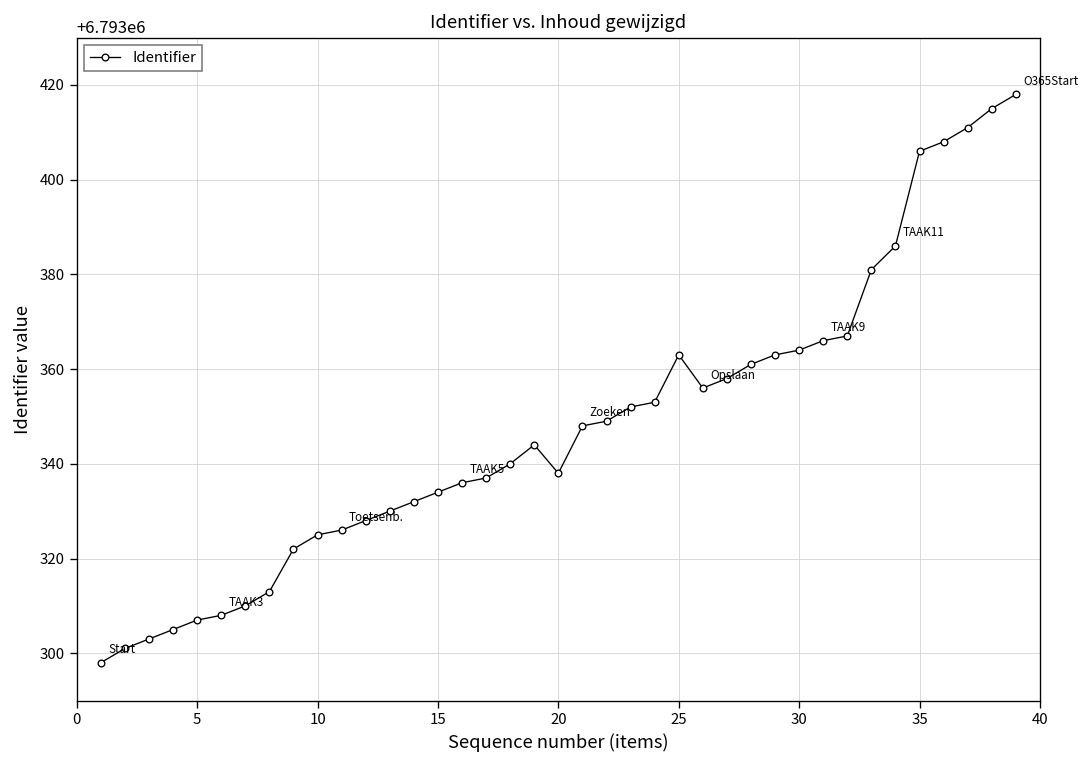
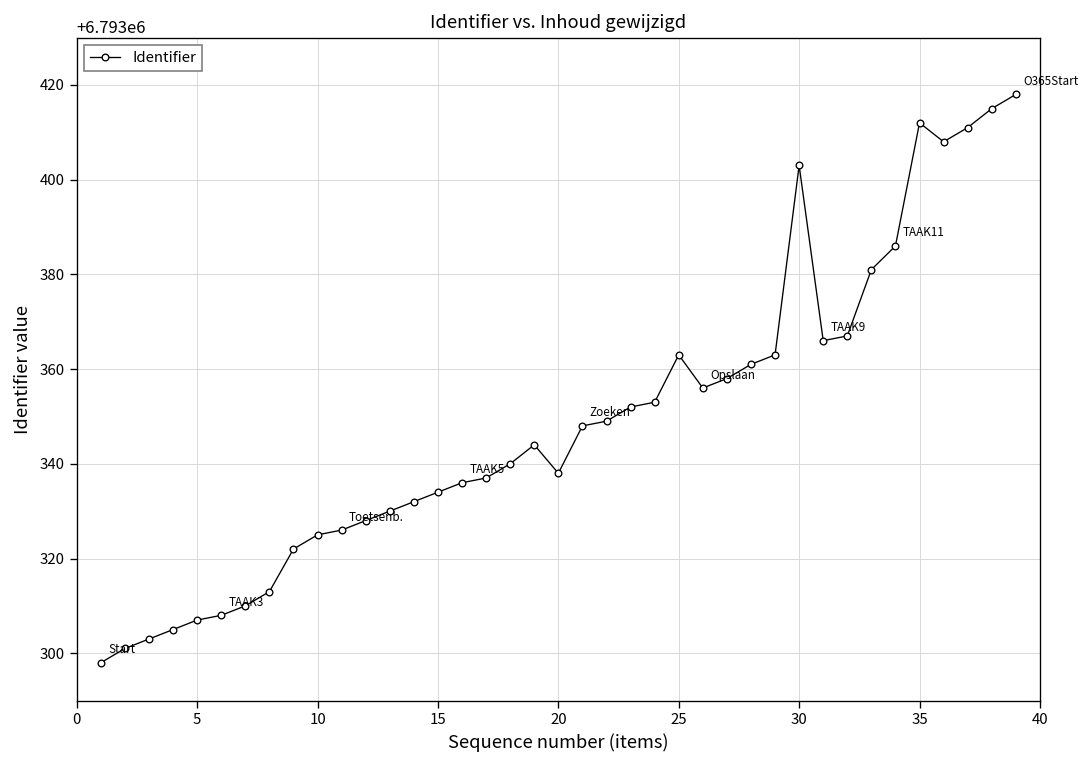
30: 6793364 -> 6793403
35: 6793406 -> 6793412
